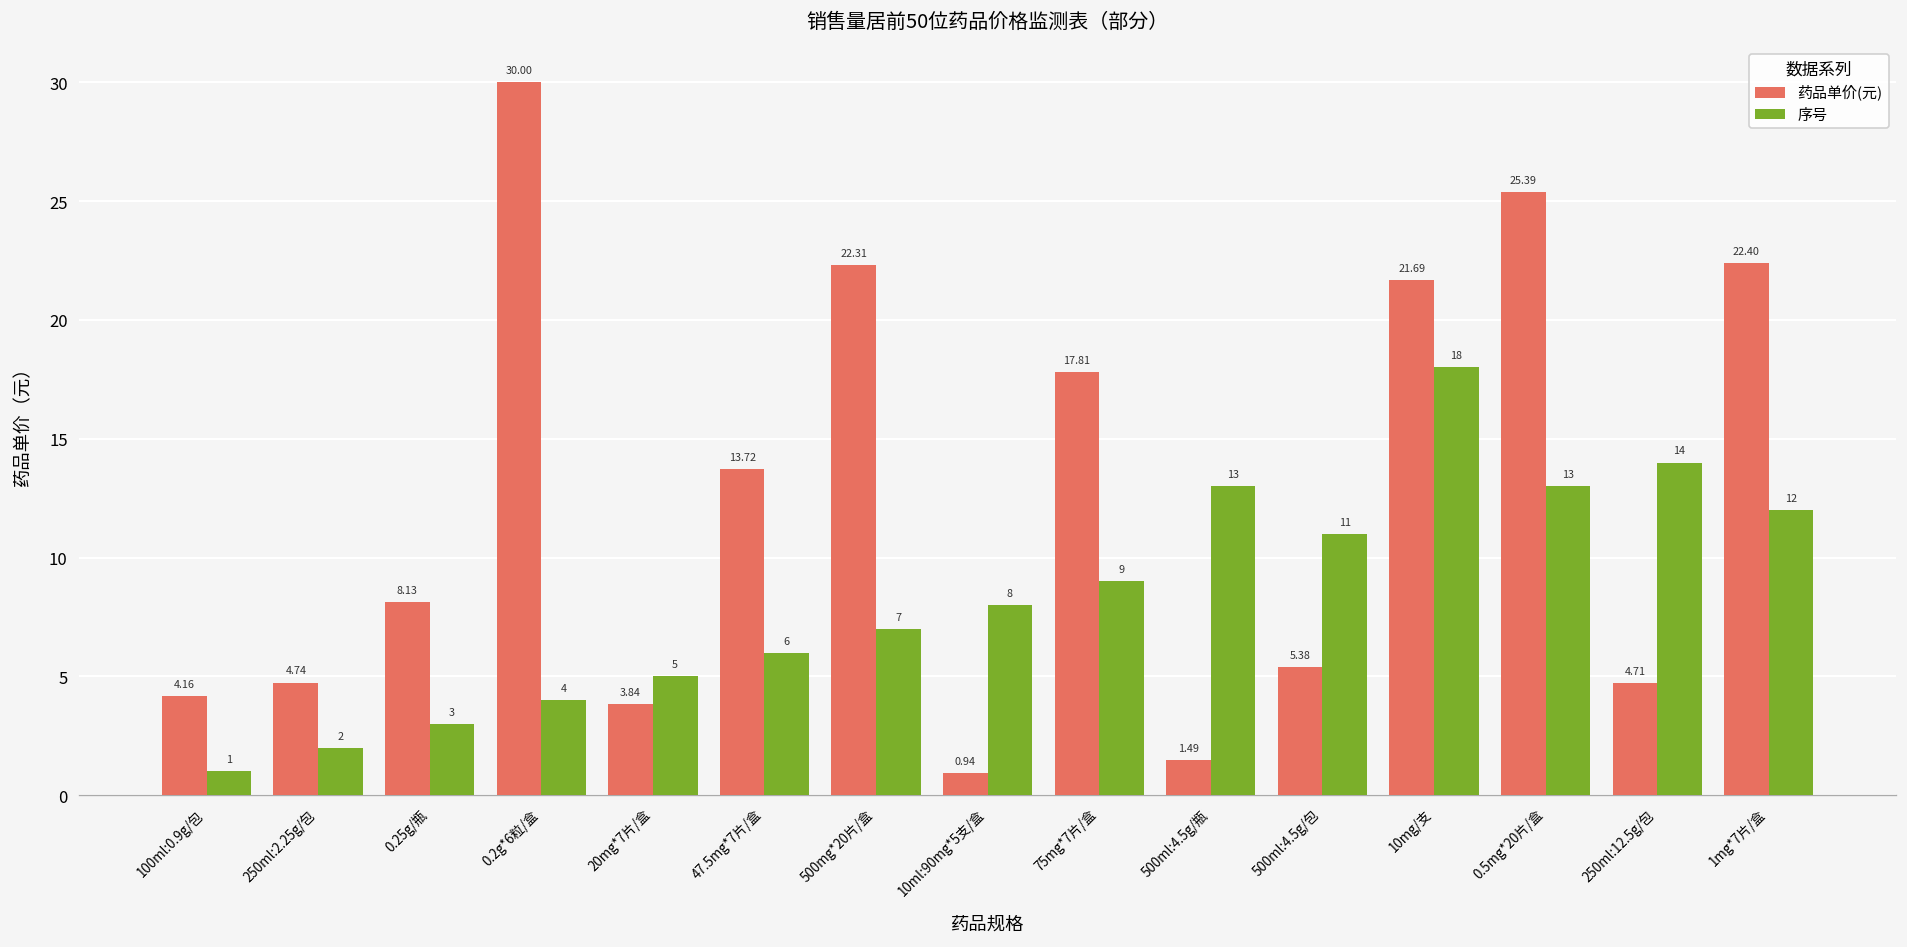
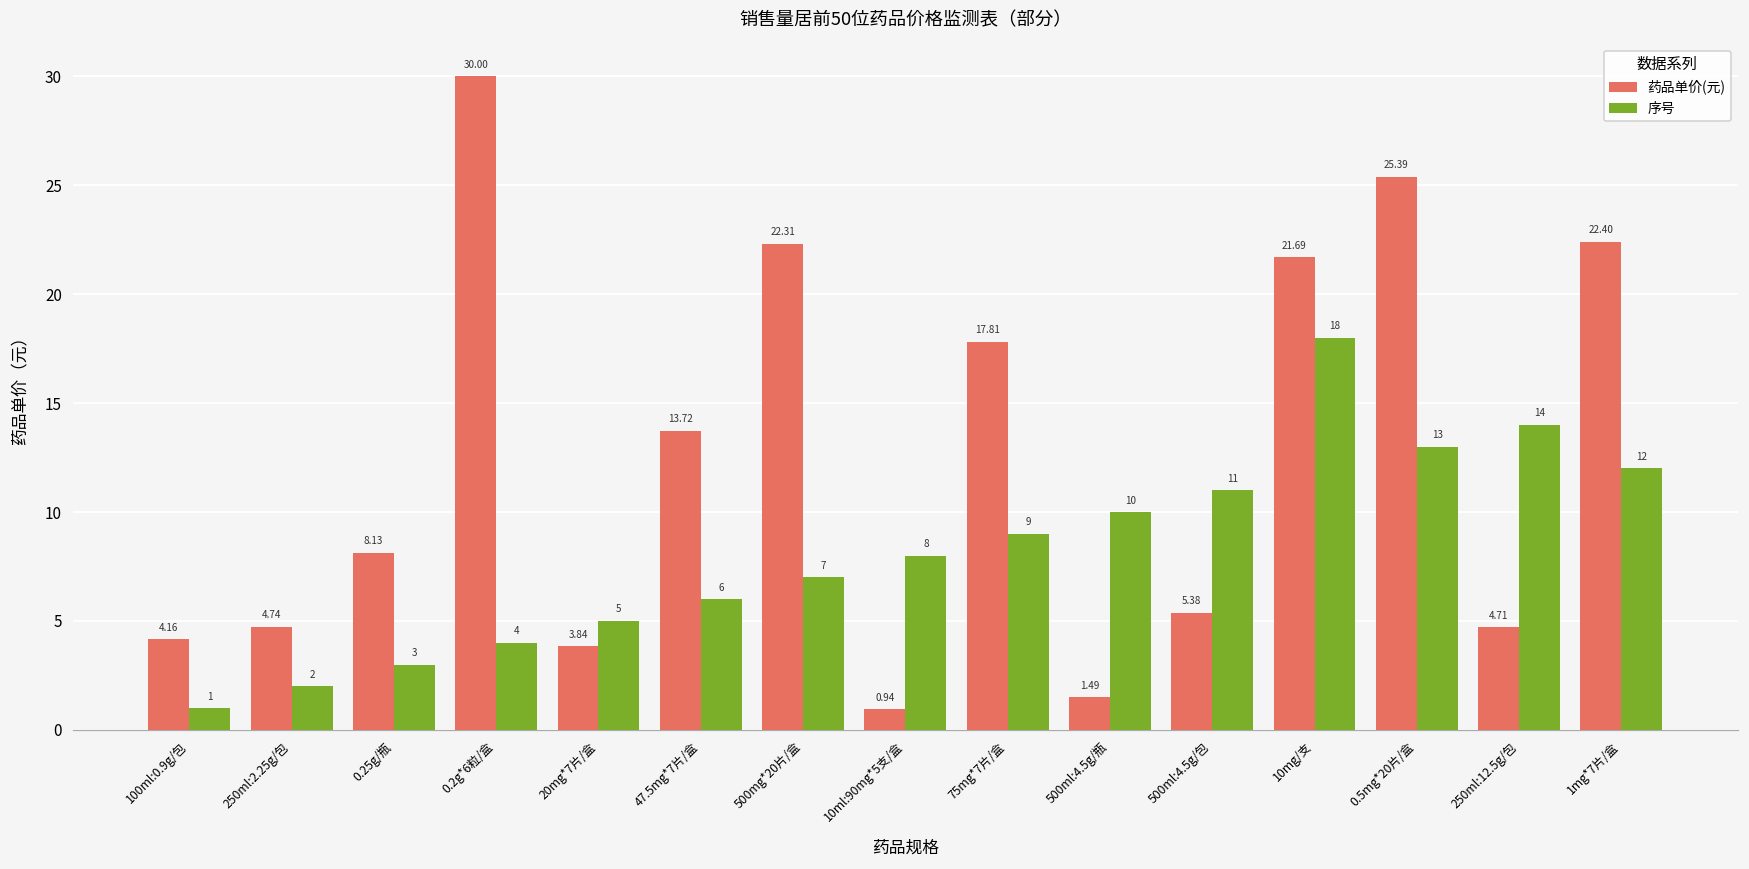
序号, 500ml:4.5g/瓶: 13 -> 10
